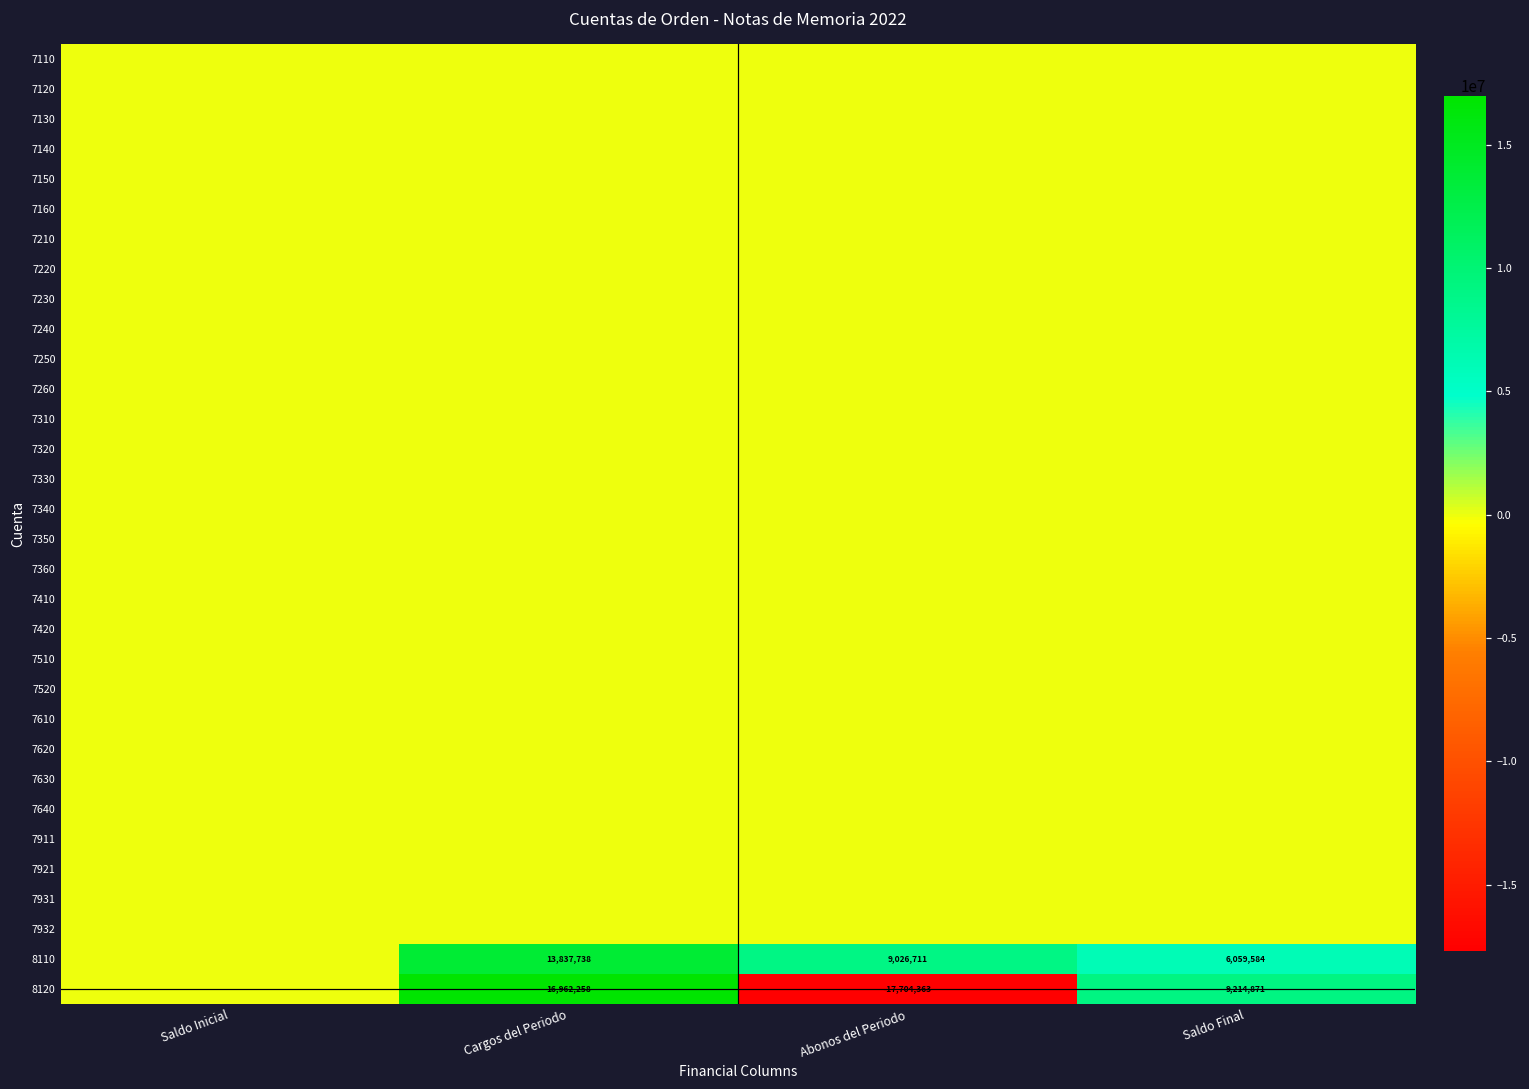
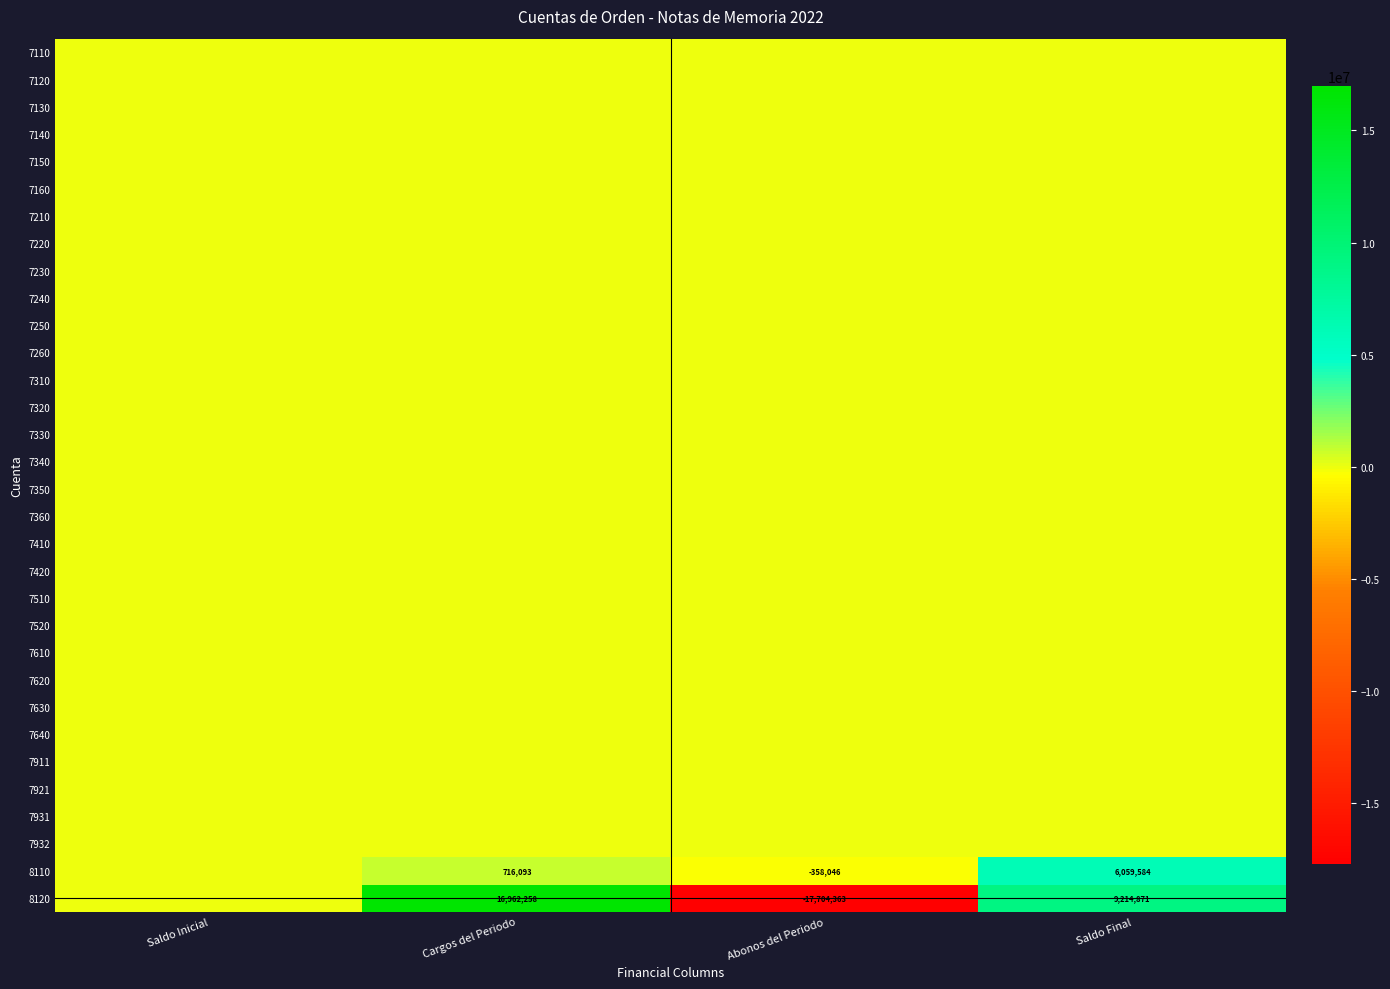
8110, Cargos del Periodo: 13,837,738 -> 716,093
8110, Abonos del Periodo: 9,026,711 -> -358,046
